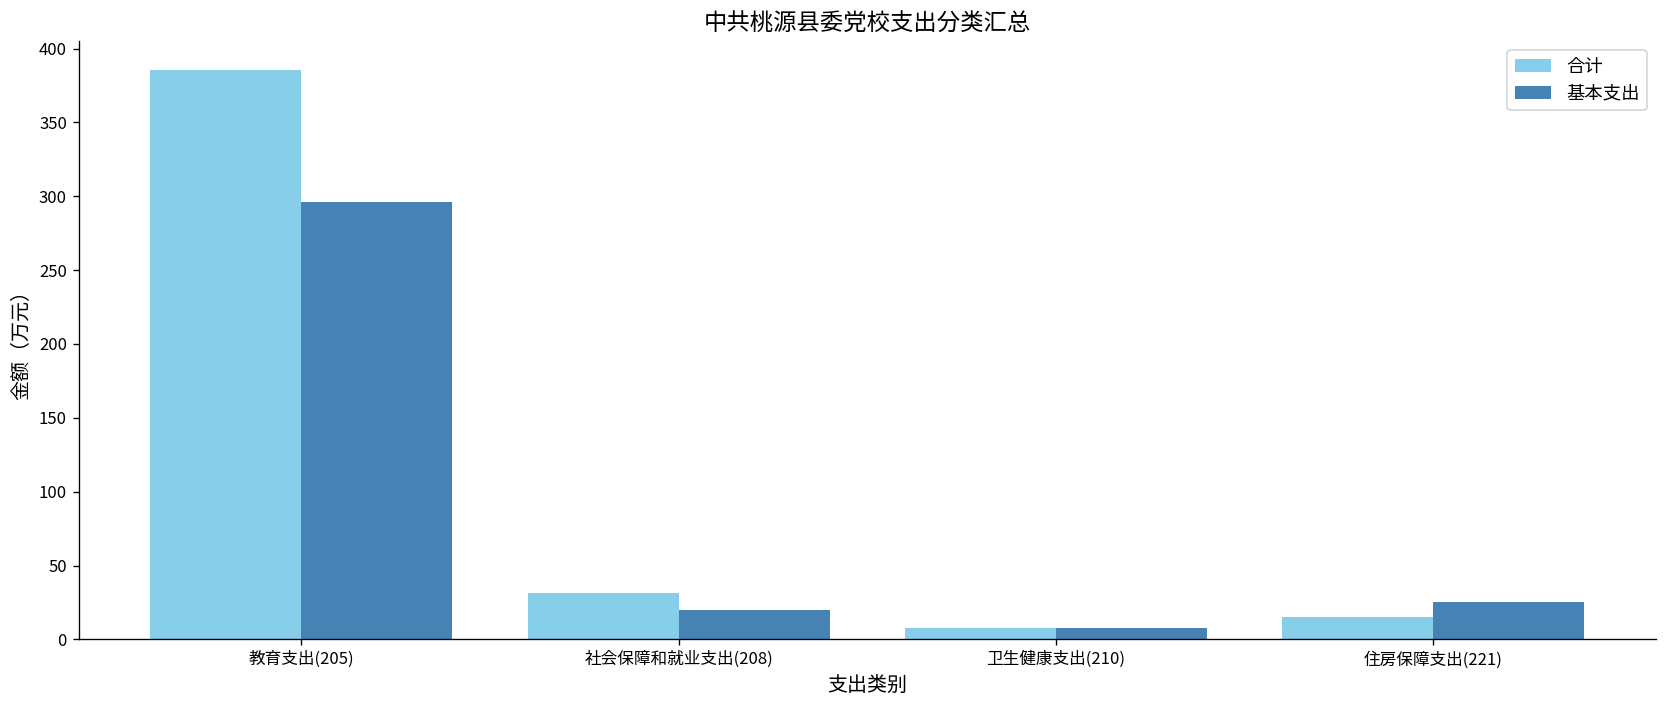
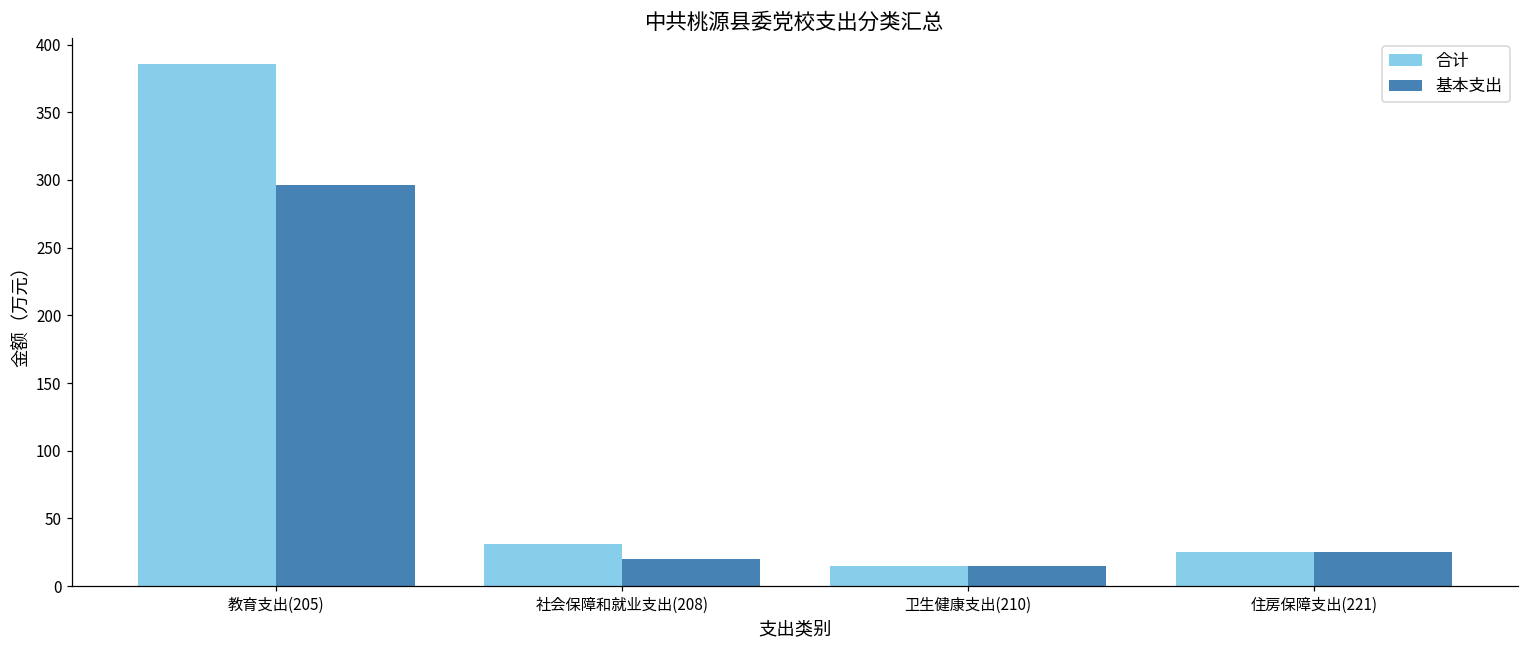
合计, 卫生健康支出(210): 8 -> 15
基本支出, 卫生健康支出(210): 7 -> 15
合计, 住房保障支出(221): 15 -> 25
